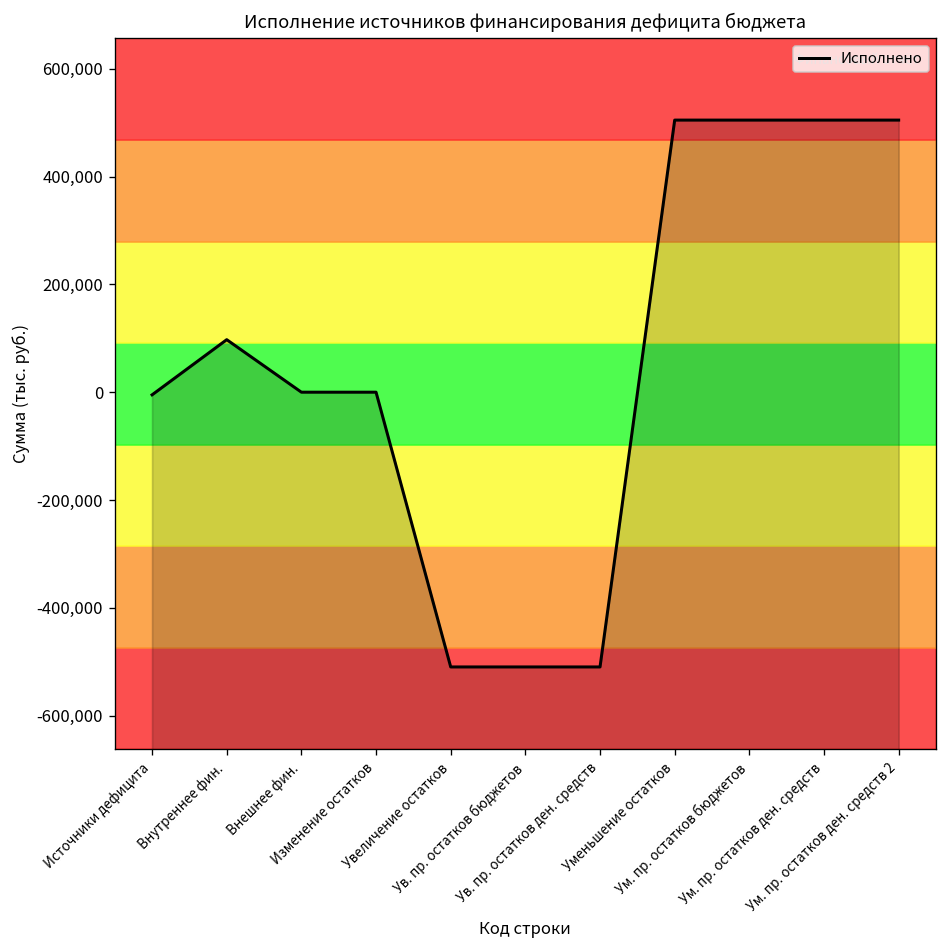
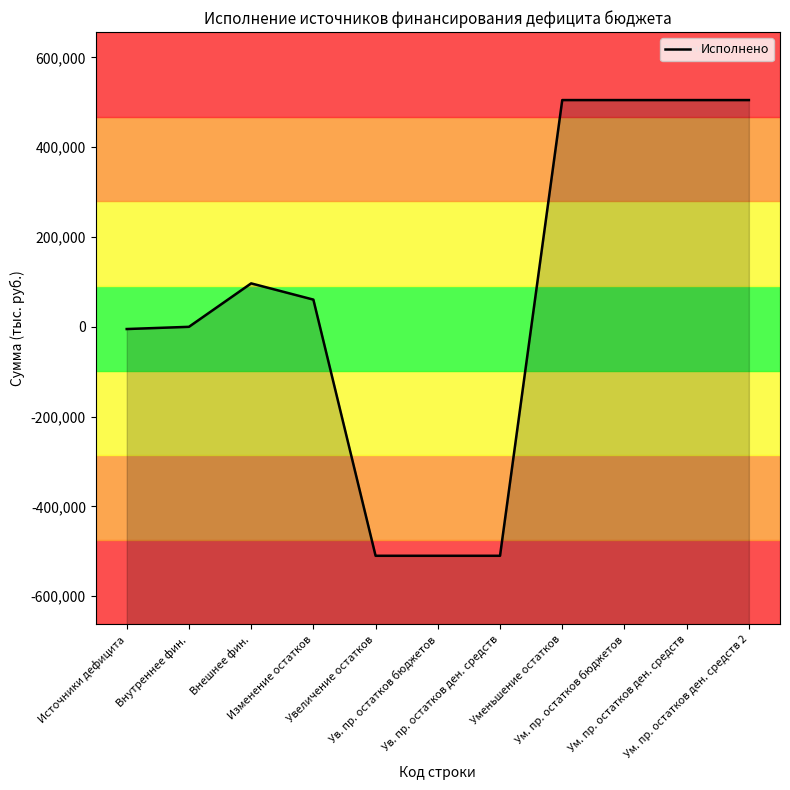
Исполнено, Внутреннее фин.: 100,000 -> 0
Исполнено, Внешнее фин.: 0 -> 100,000
Исполнено, Изменение остатков: 0 -> 60,000
